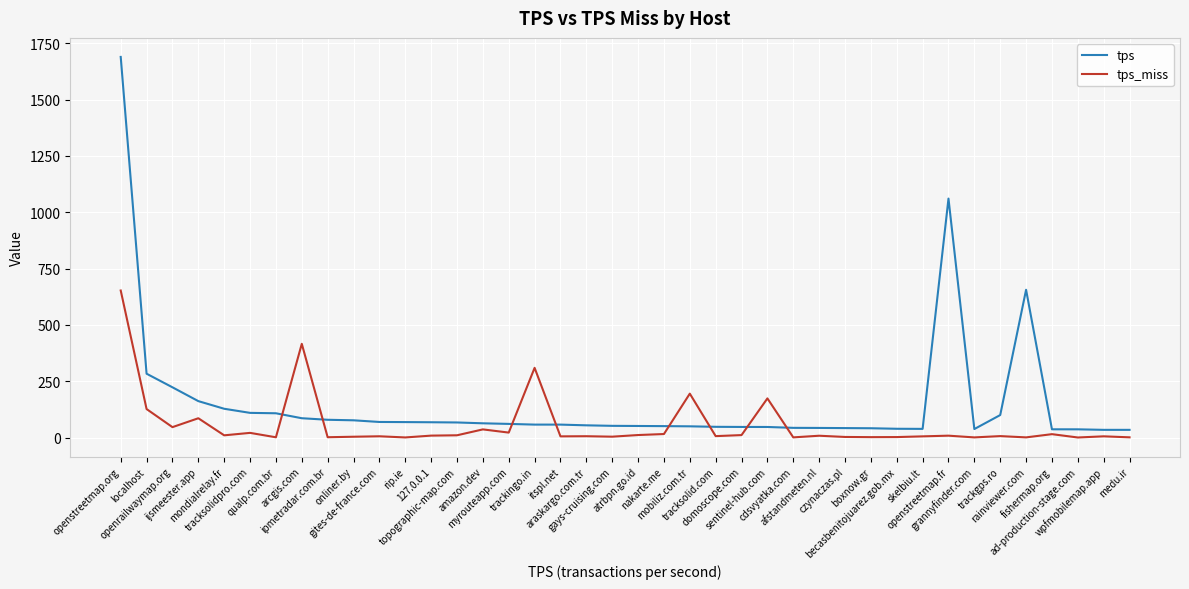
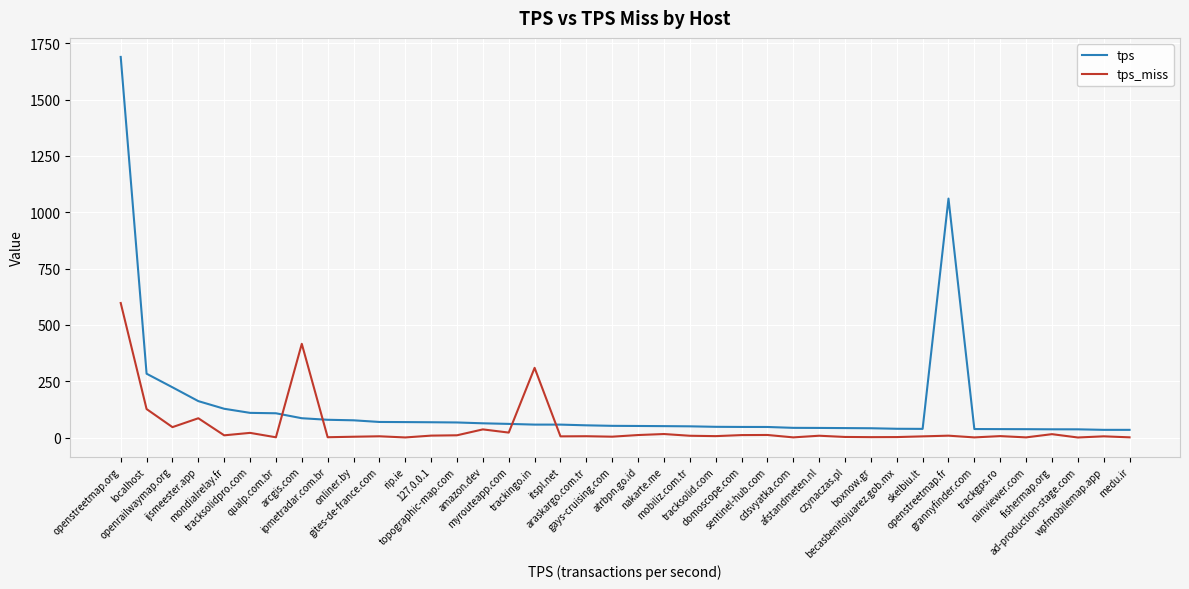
tps_miss, openstreetmap.org: 650 -> 600
tps_miss, mobiliz.com.tr: 190 -> 10
tps_miss, sentinel-hub.com: 170 -> 10
tps, trackgps.ro: 100 -> 40
tps, rainviewer.com: 660 -> 40
